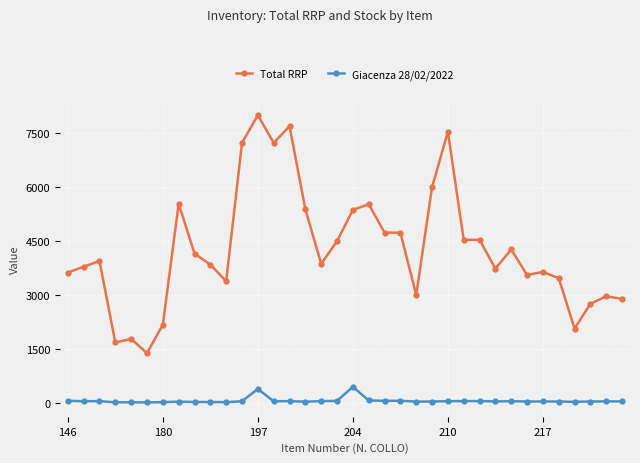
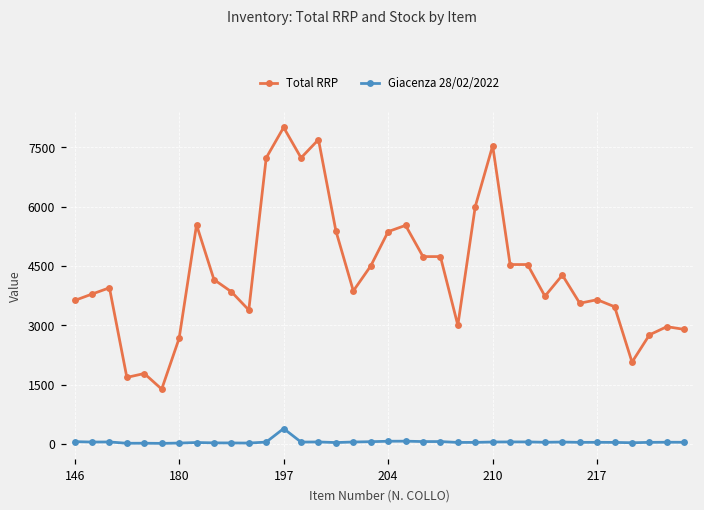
Total RRP, 180: 2200 -> 2700
Giacenza 28/02/2022, 204: 400 -> 100
